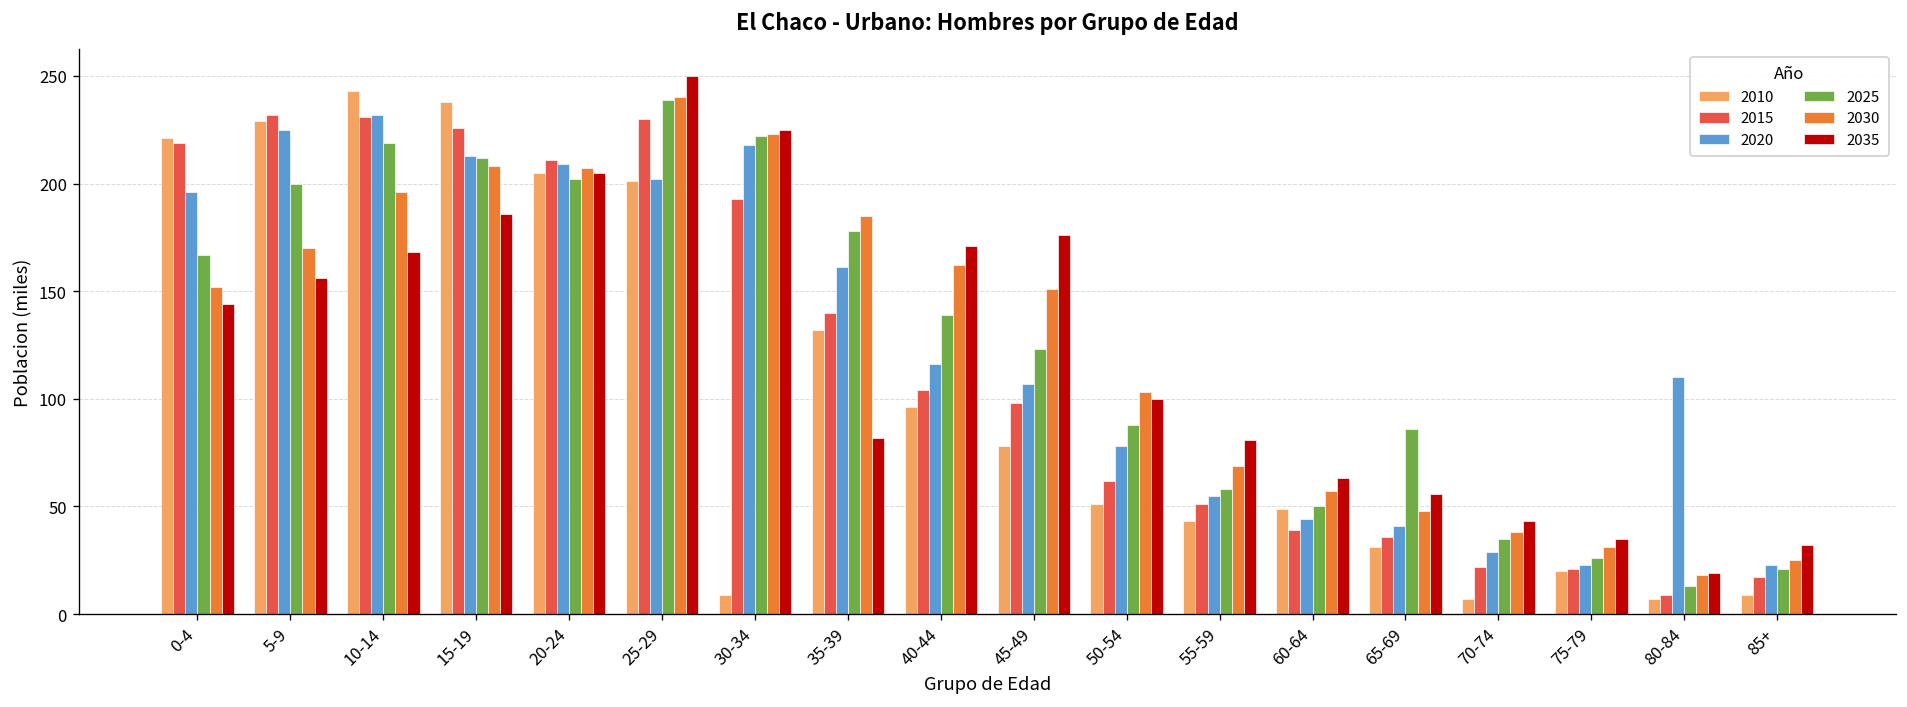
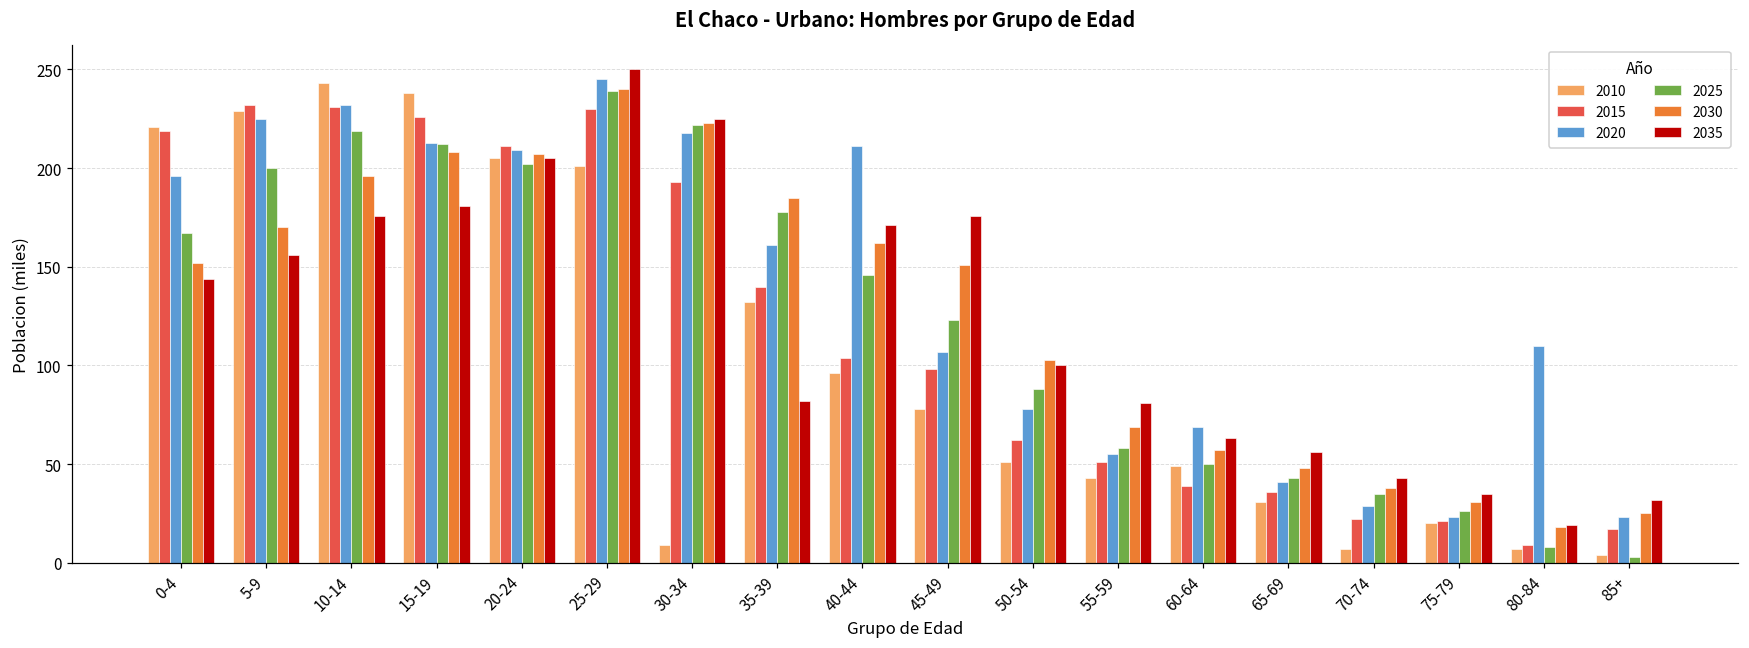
2035, 10-14: 168 -> 176
2035, 15-19: 186 -> 181
2020, 25-29: 202 -> 245
2020, 40-44: 116 -> 211
2025, 40-44: 139 -> 146
2020, 60-64: 44 -> 69
2025, 65-69: 86 -> 43
2025, 80-84: 13 -> 8
2010, 85+: 9 -> 4
2025, 85+: 21 -> 3
